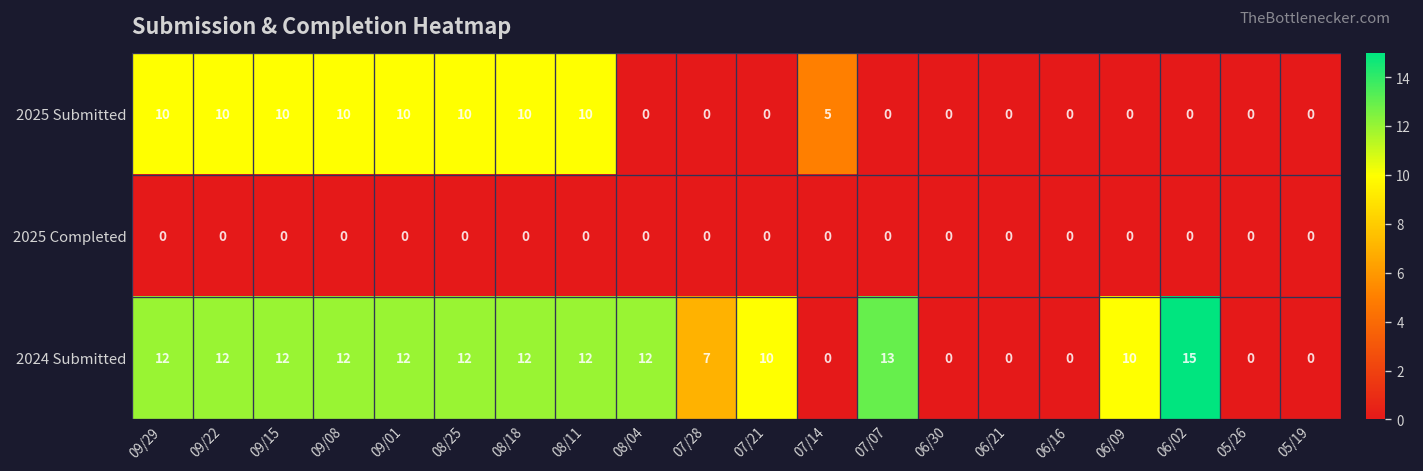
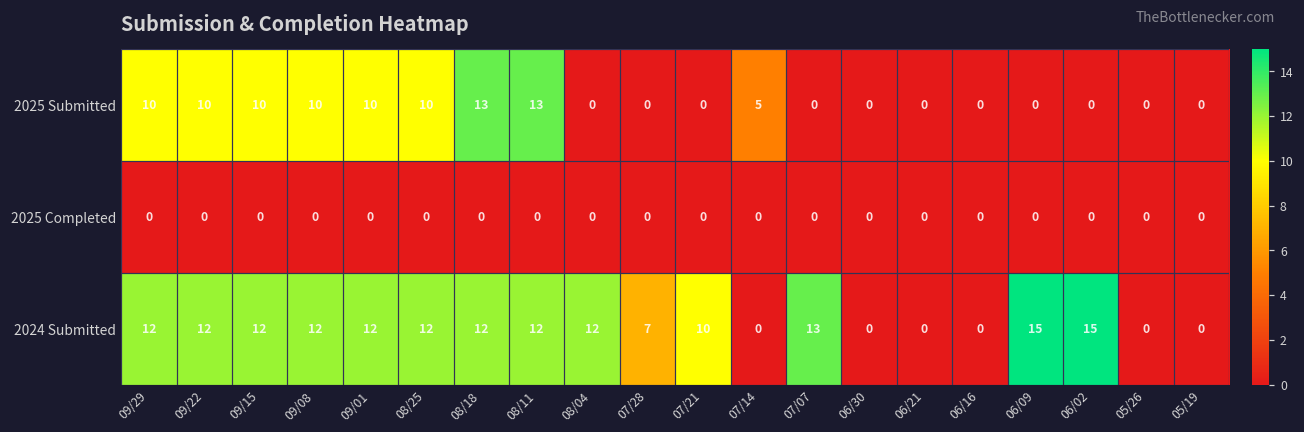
2025 Submitted, 08/18: 10 -> 13
2025 Submitted, 08/11: 10 -> 13
2024 Submitted, 06/09: 10 -> 15
